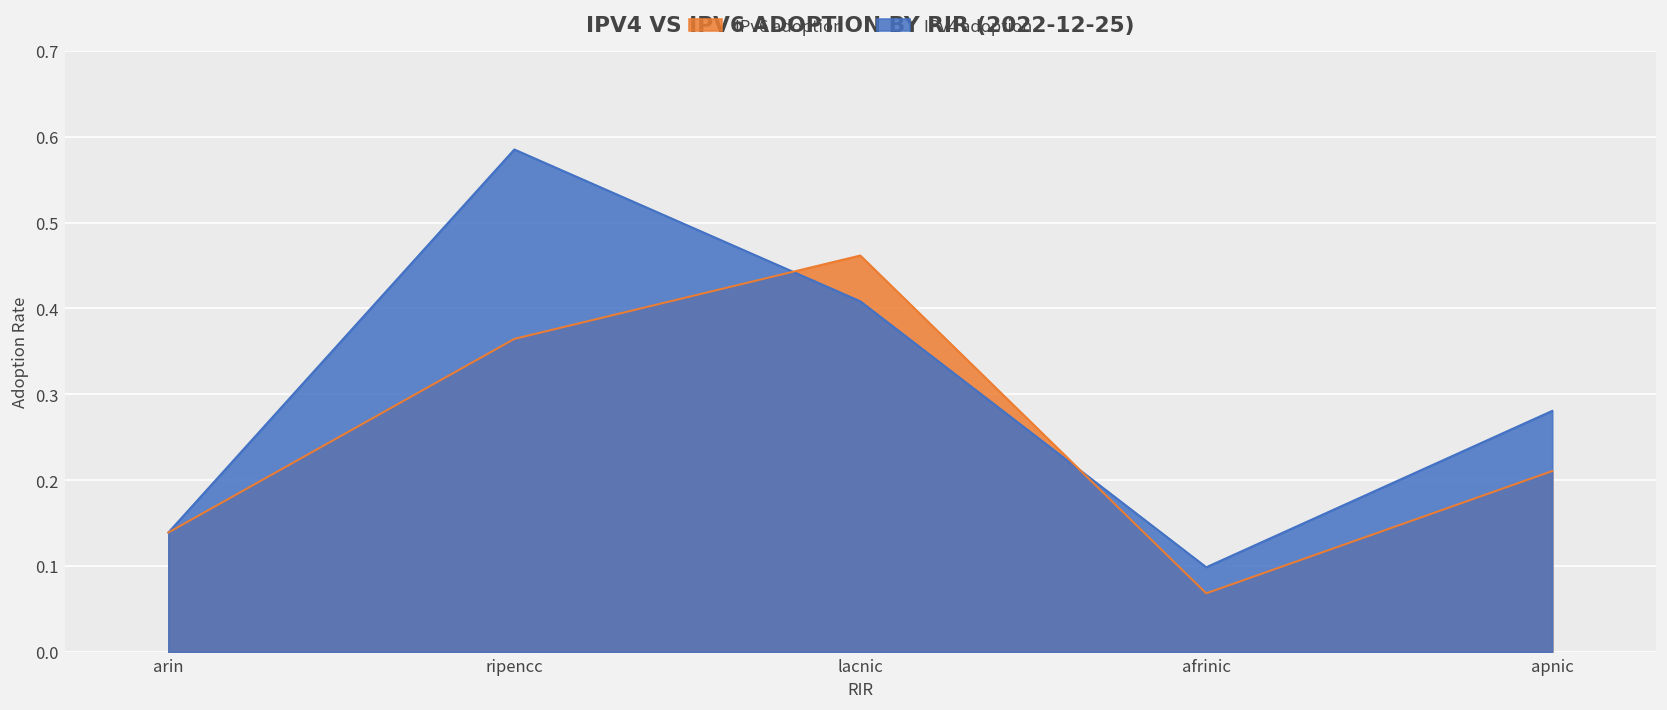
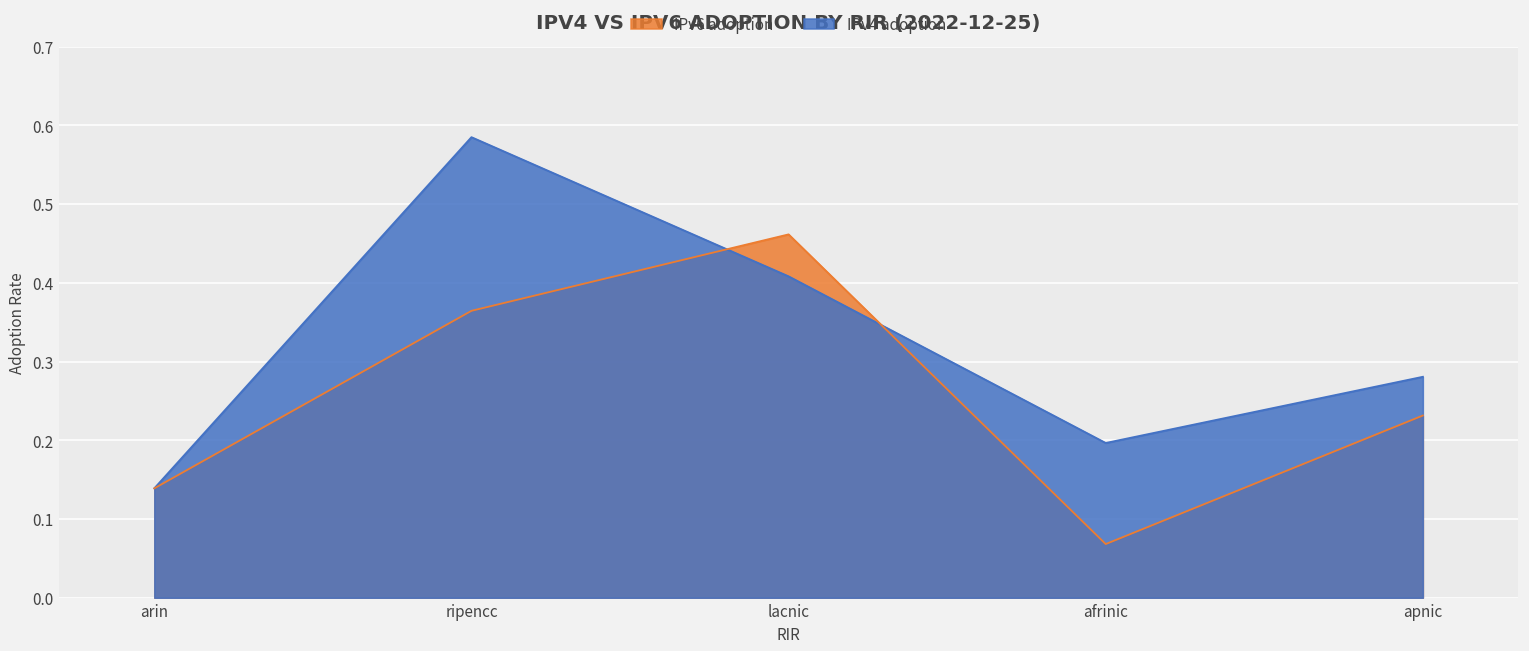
IPv4 adoption, afrinic: 0.10 -> 0.20
IPv6 adoption, apnic: 0.21 -> 0.23
